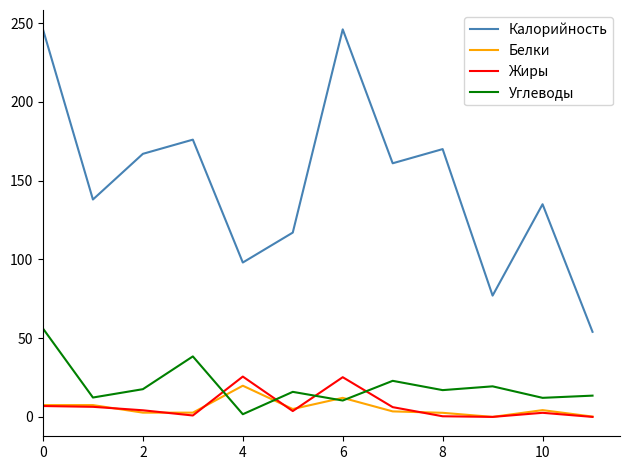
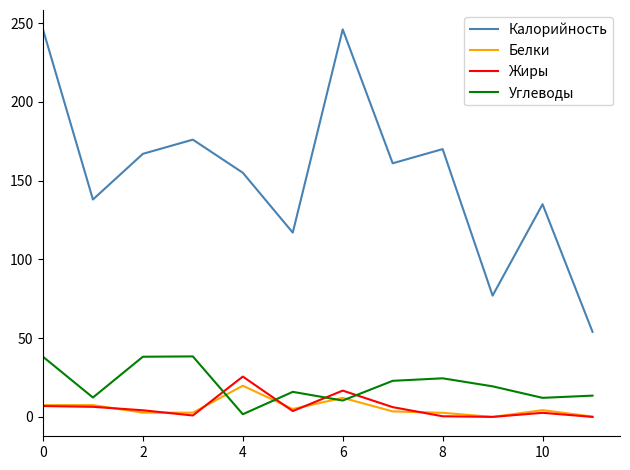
Углеводы, 0: 56 -> 38
Углеводы, 2: 18 -> 38
Калорийность, 4: 98 -> 155
Жиры, 6: 25 -> 17
Углеводы, 8: 17 -> 25
